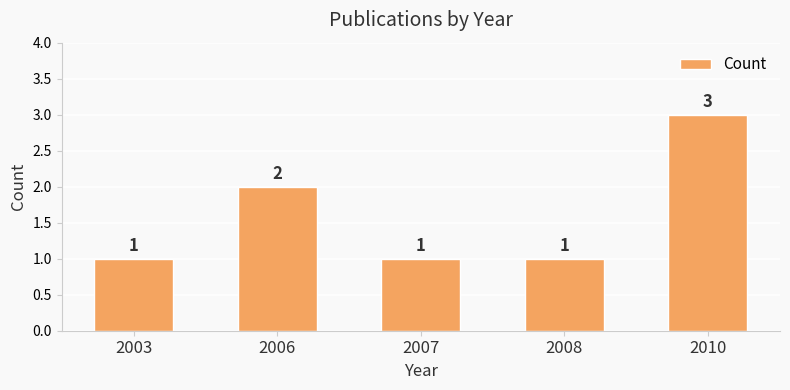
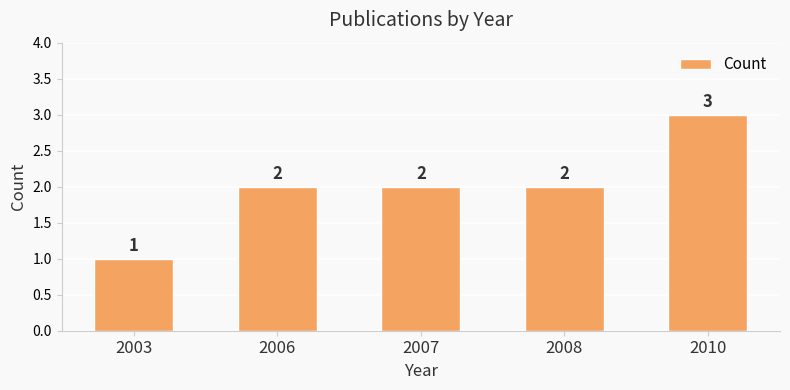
2007: 1 -> 2
2008: 1 -> 2
